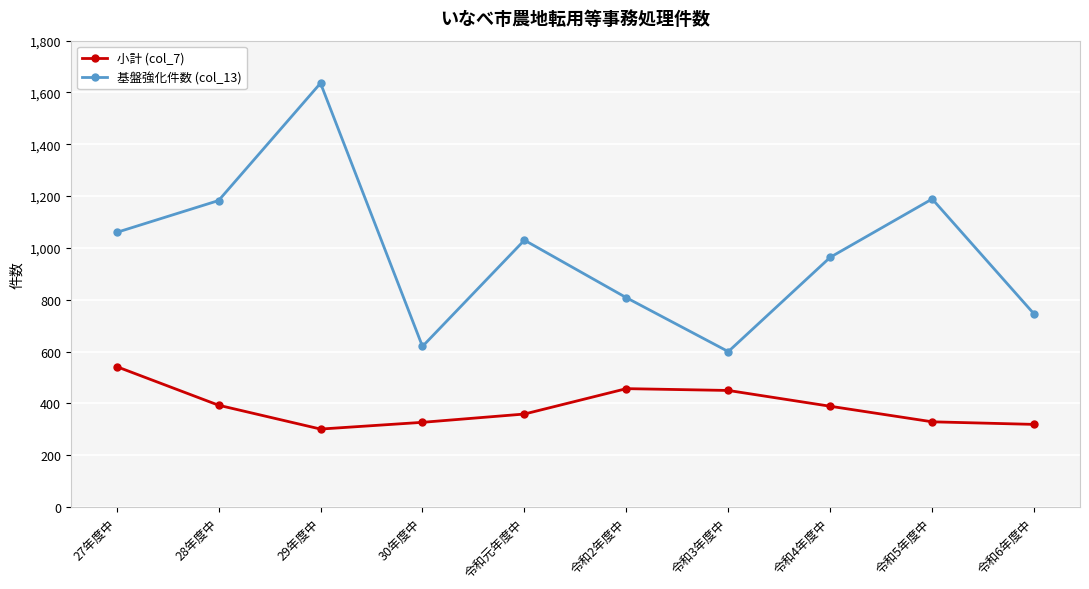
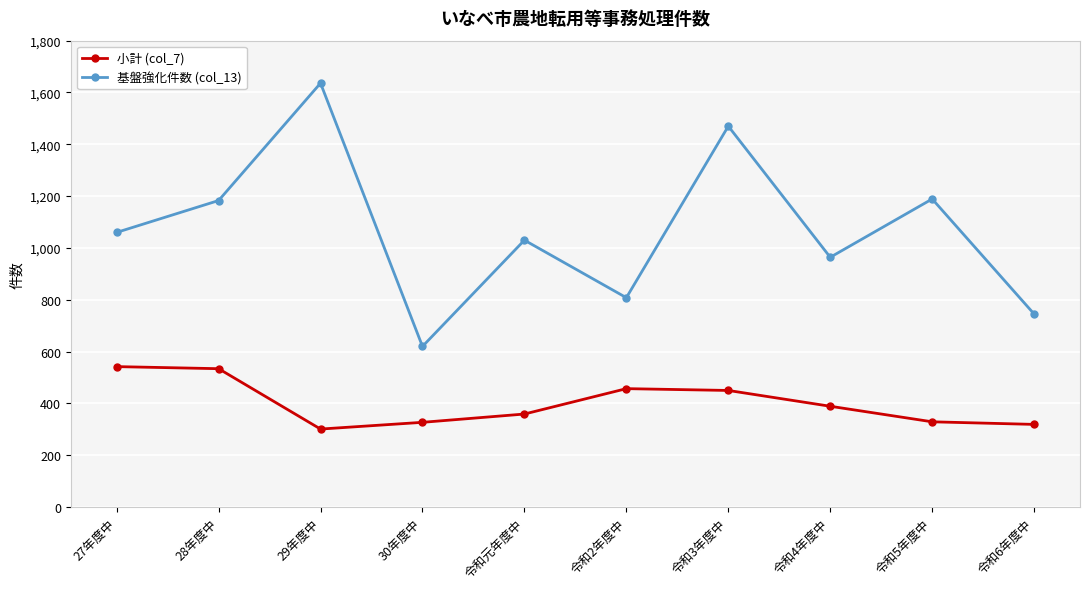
小計 (col_7), 28年度中: 390 -> 530
基盤強化件数 (col_13), 令和3年度中: 600 -> 1,470
